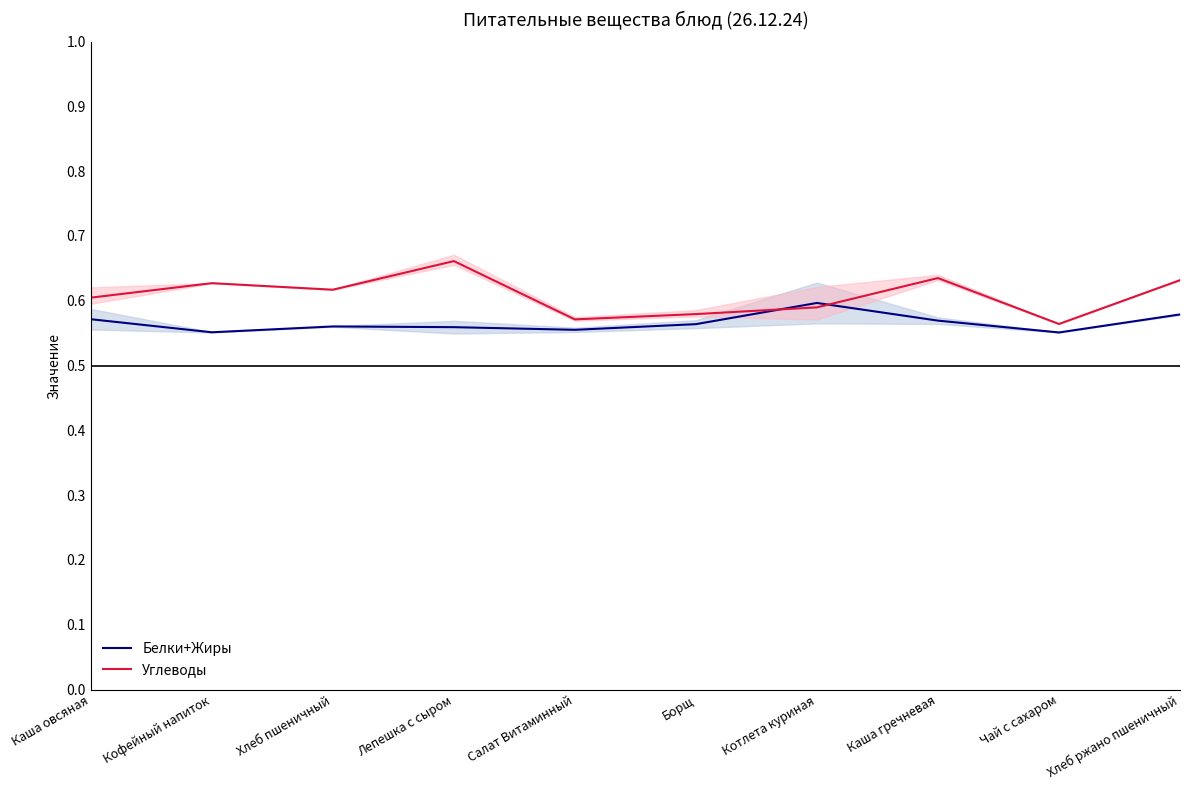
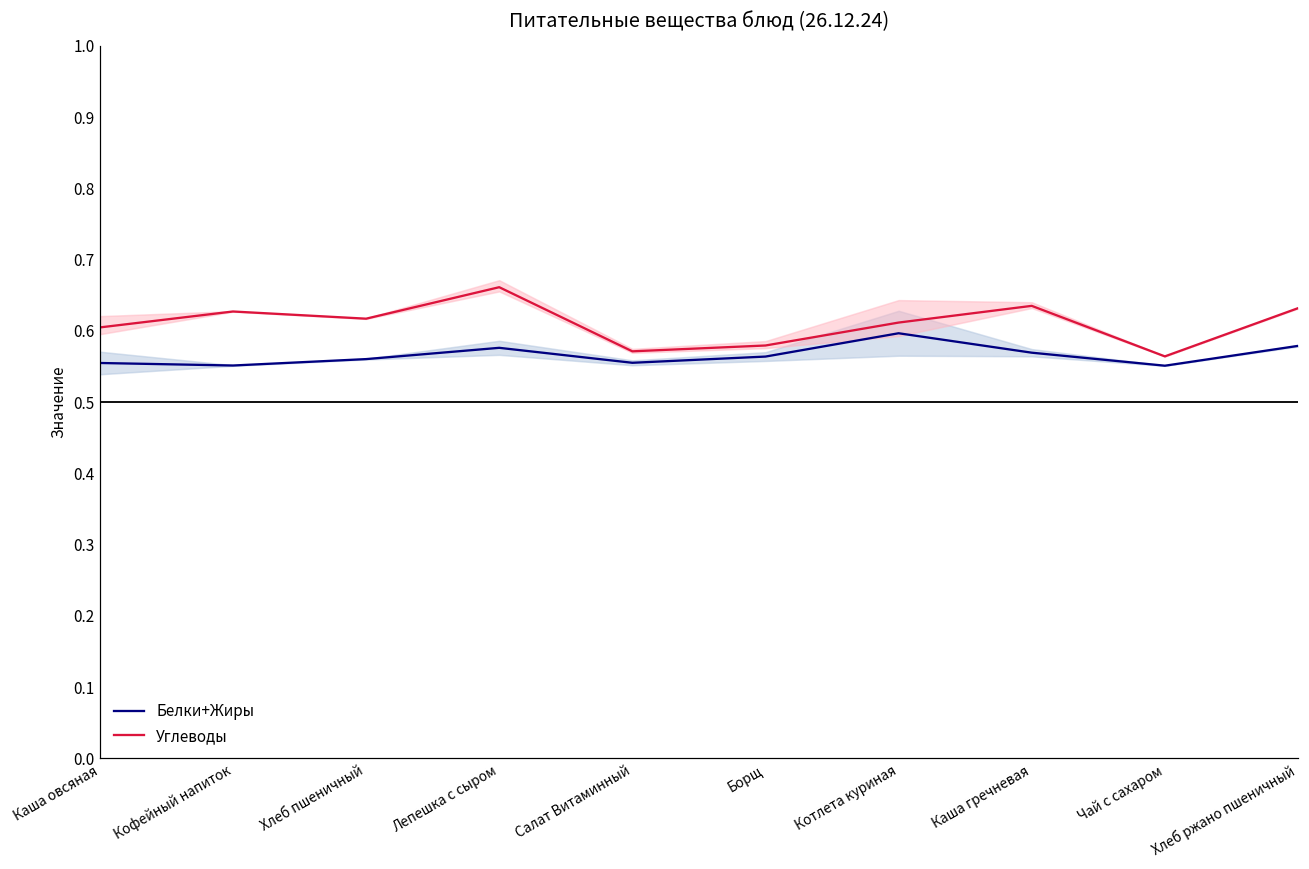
Белки+Жиры, Каша овсяная: 0.57 -> 0.55
Белки+Жиры, Лепешка с сыром: 0.56 -> 0.58
Углеводы, Котлета куриная: 0.59 -> 0.61
